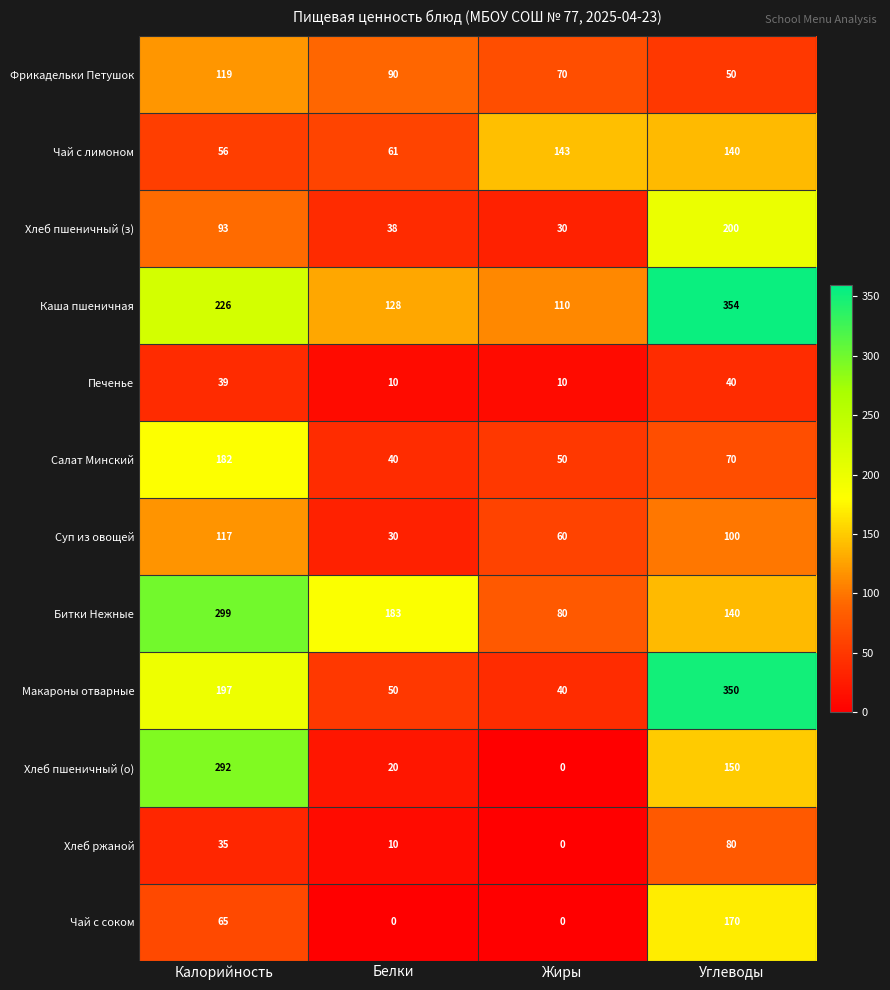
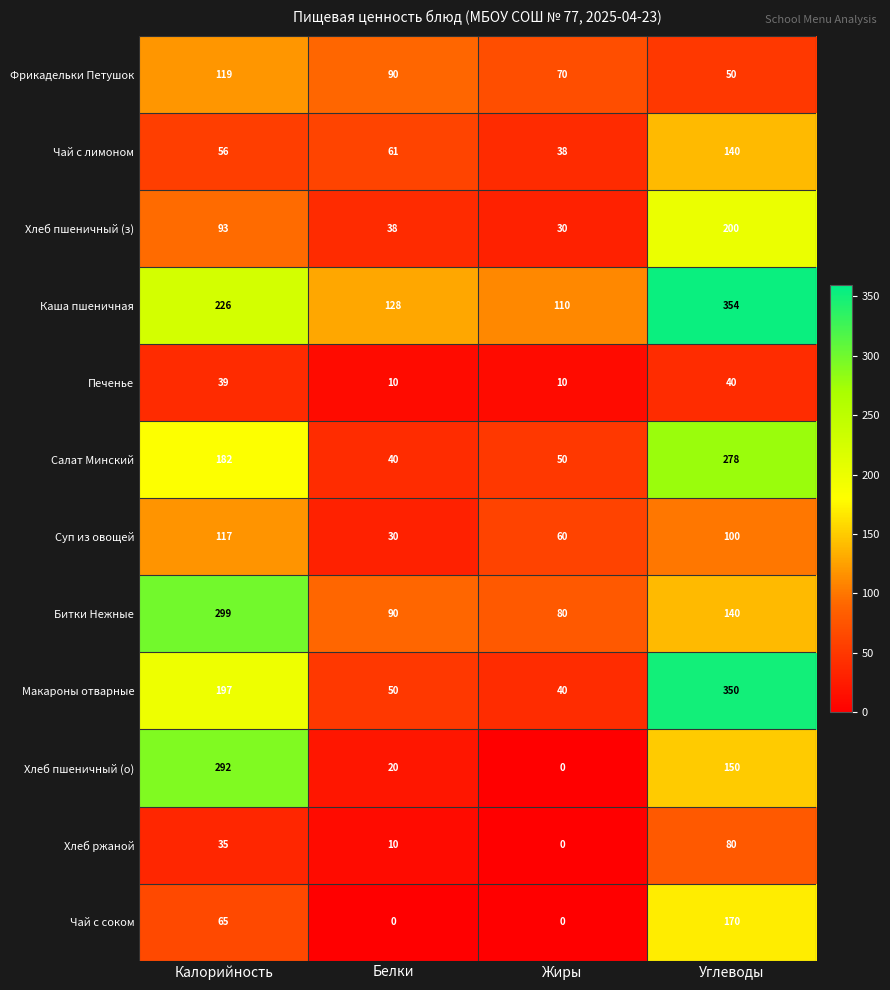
Чай с лимоном, Жиры: 143 -> 38
Салат Минский, Углеводы: 70 -> 278
Битки Нежные, Белки: 183 -> 90
